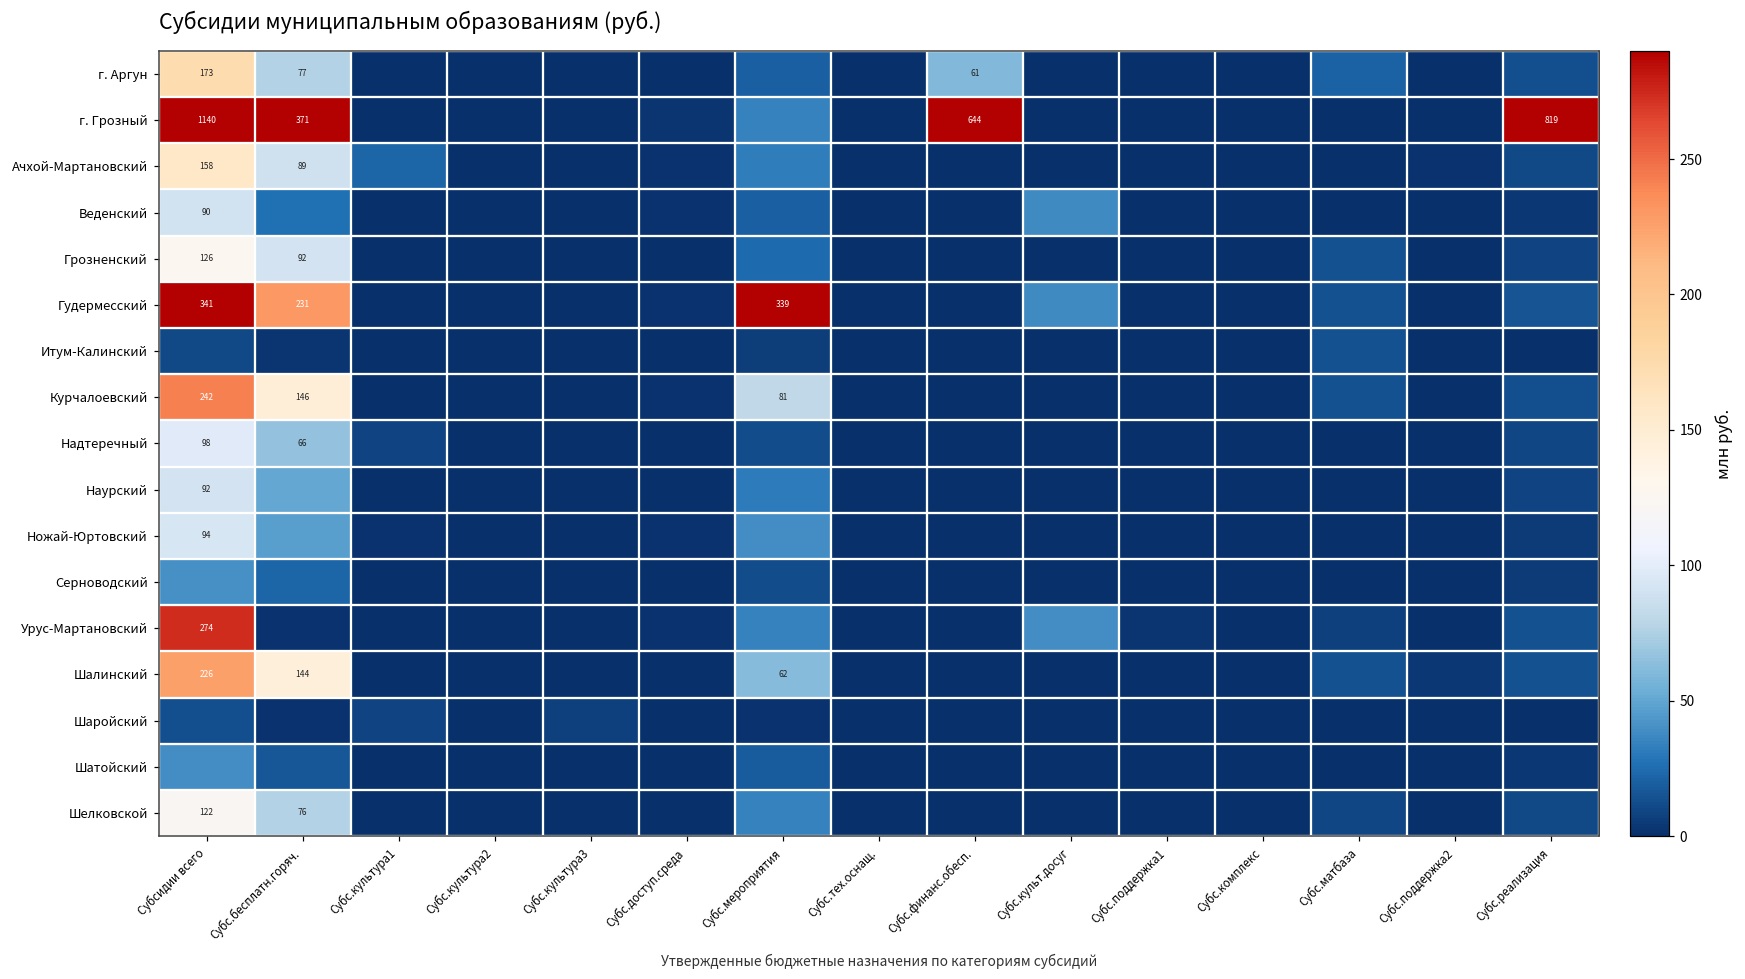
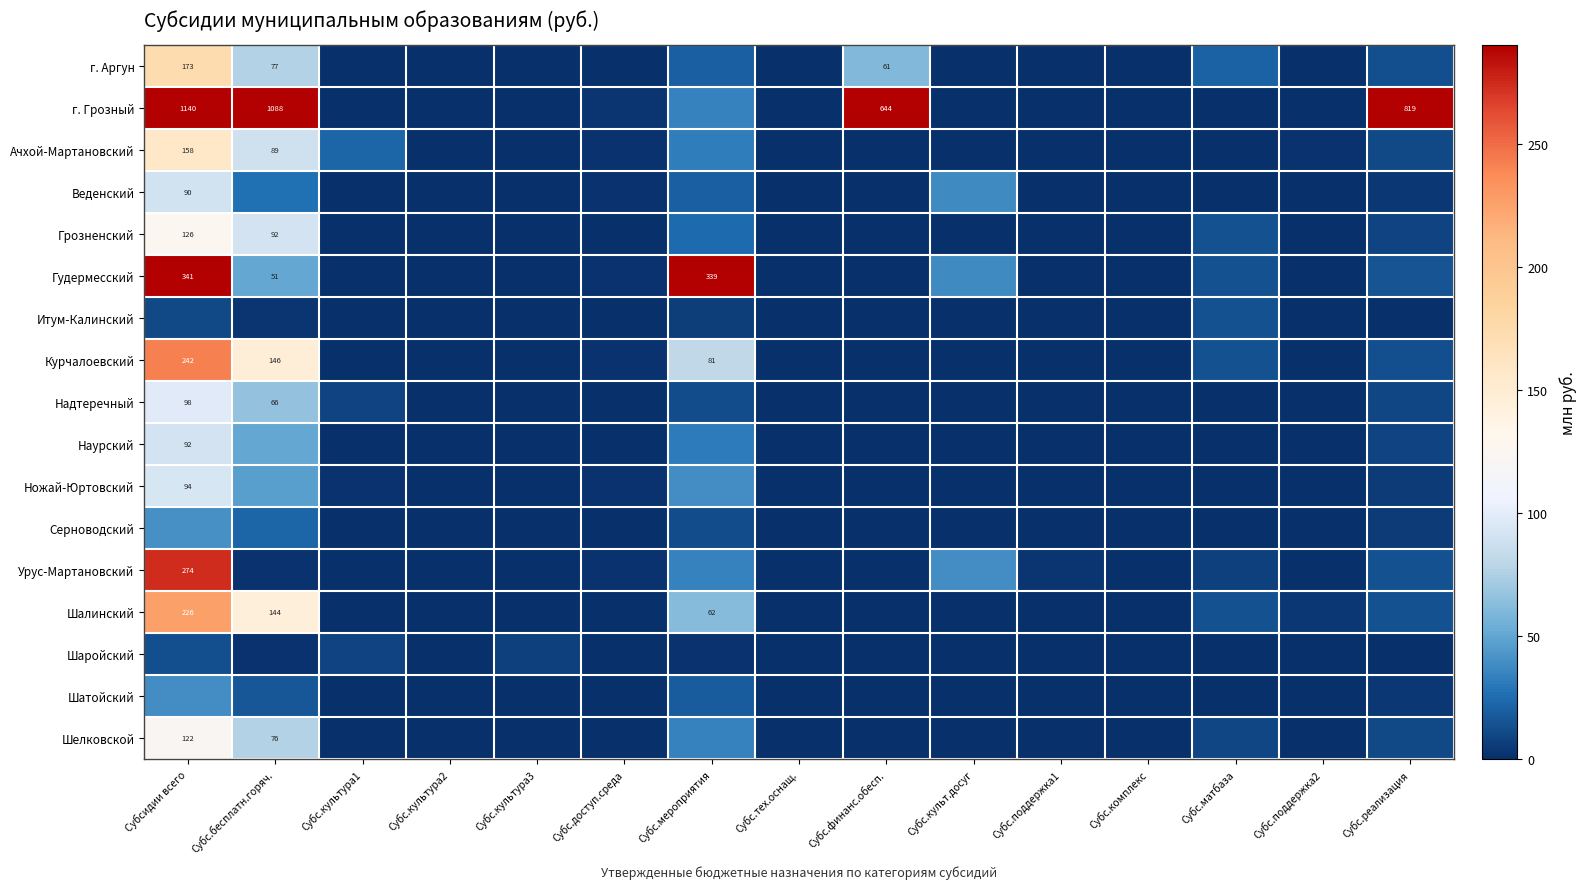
г. Грозный, Субс.бесплатн.горяч.: 371 -> 1088
Гудермесский, Субс.бесплатн.горяч.: 231 -> 51
